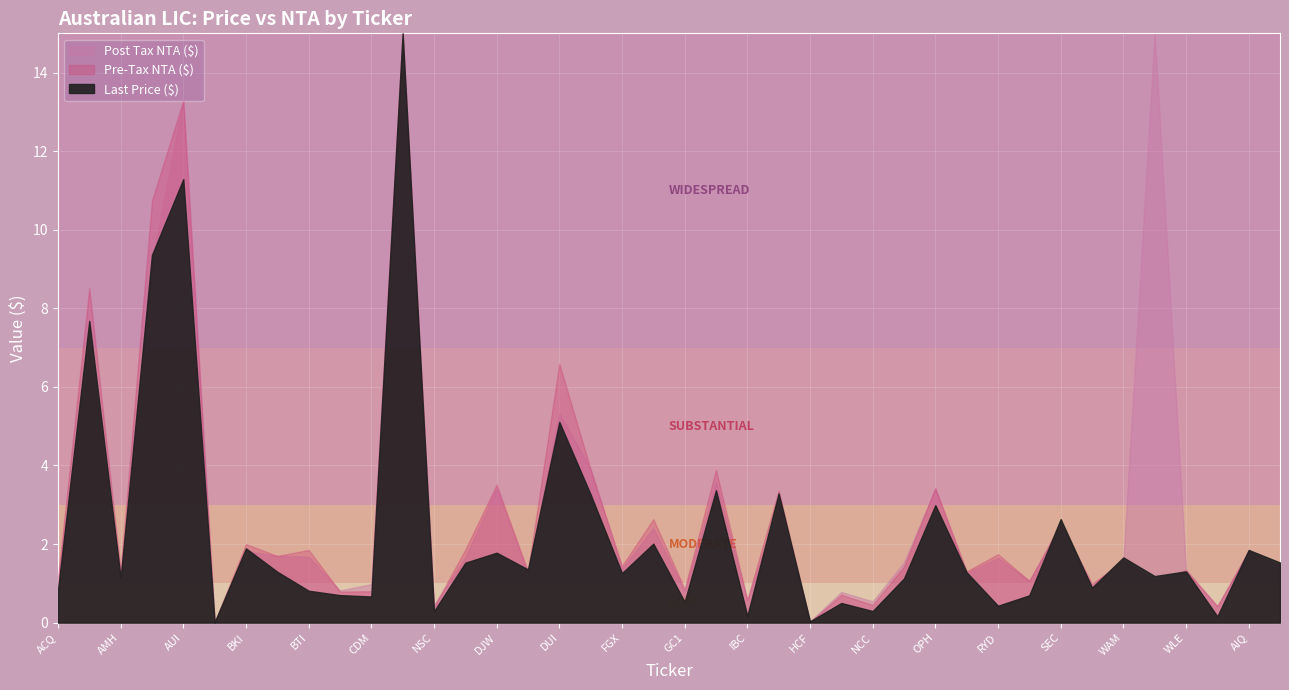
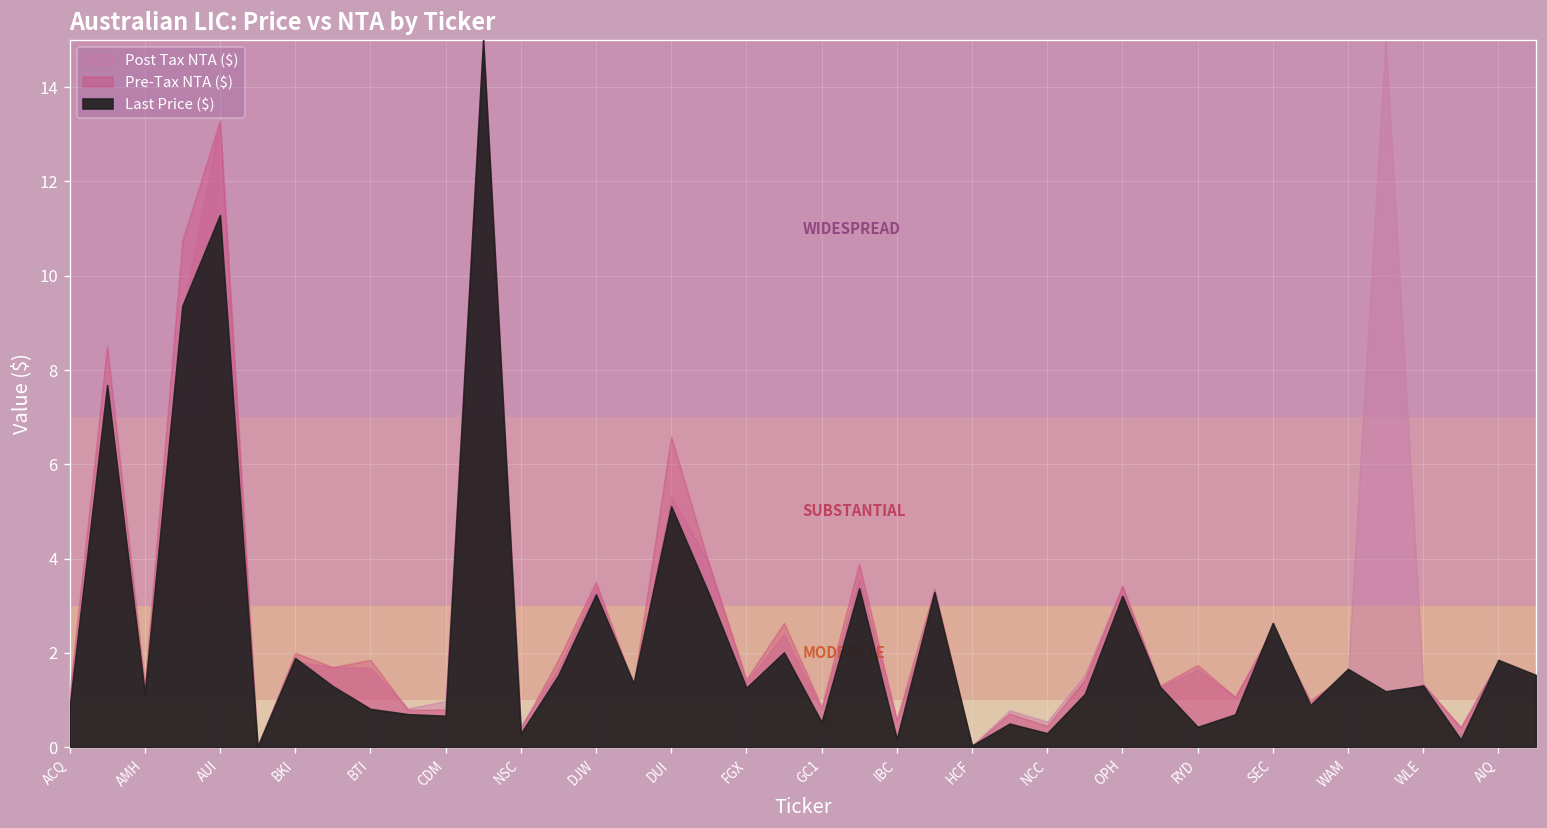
Last Price ($), DJW: 1.8 -> 3.2
Last Price ($), OPH: 3.0 -> 3.2
